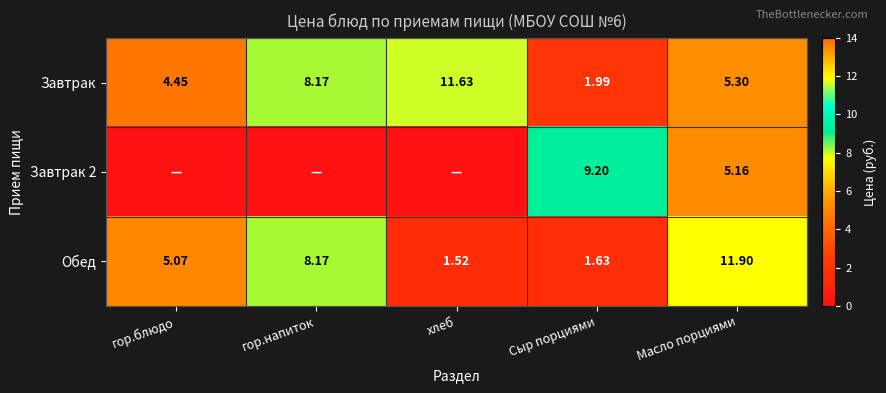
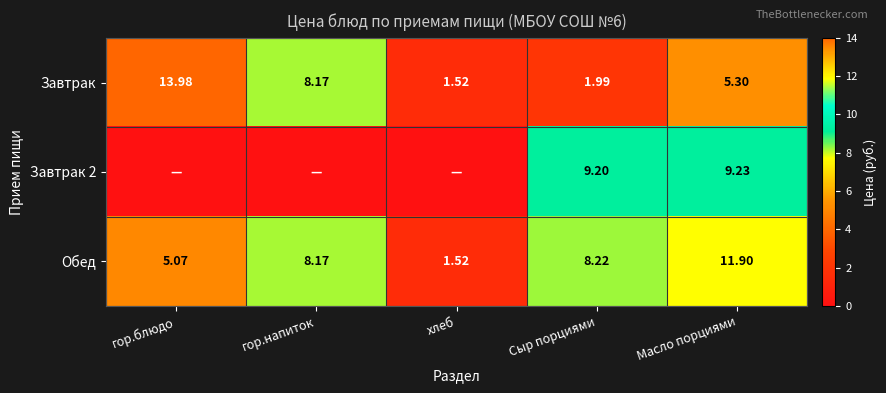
Завтрак, гор.блюдо: 4.45 -> 13.98
Завтрак, хлеб: 11.63 -> 1.52
Завтрак 2, Масло порциями: 5.16 -> 9.23
Обед, Сыр порциями: 1.63 -> 8.22
